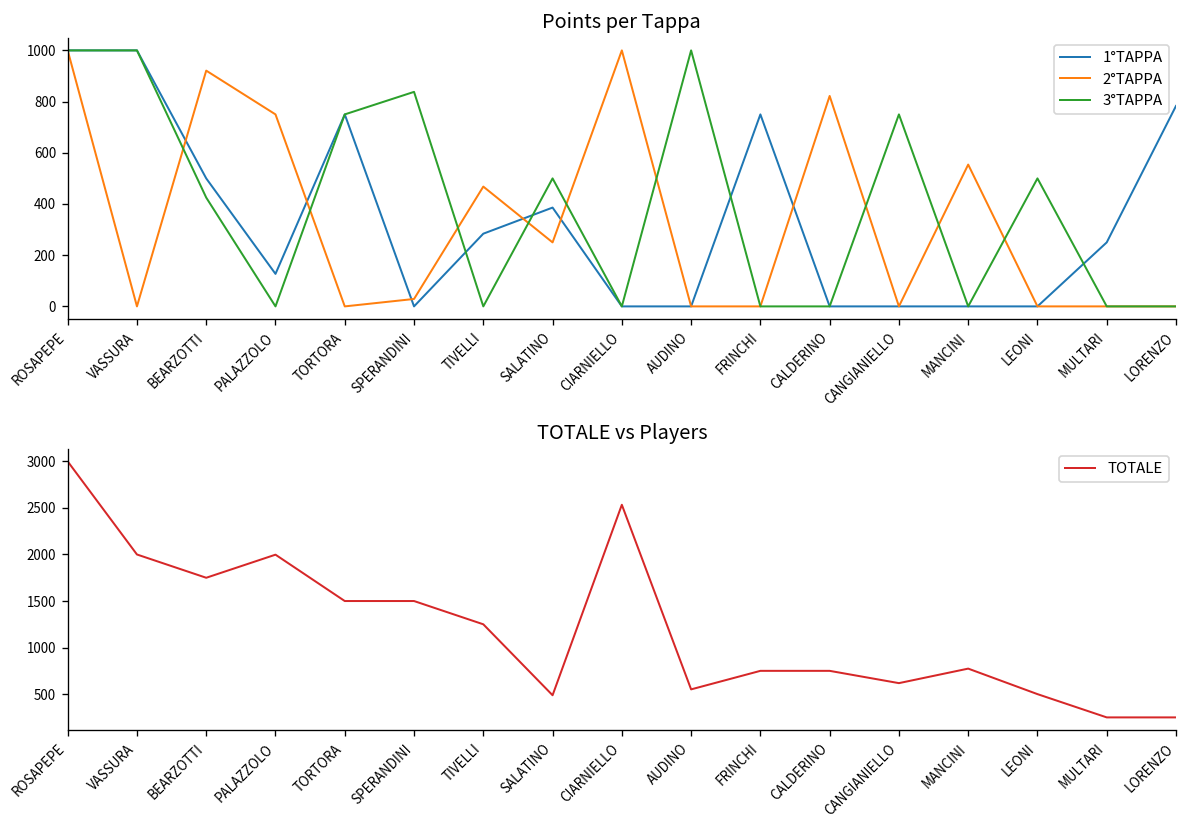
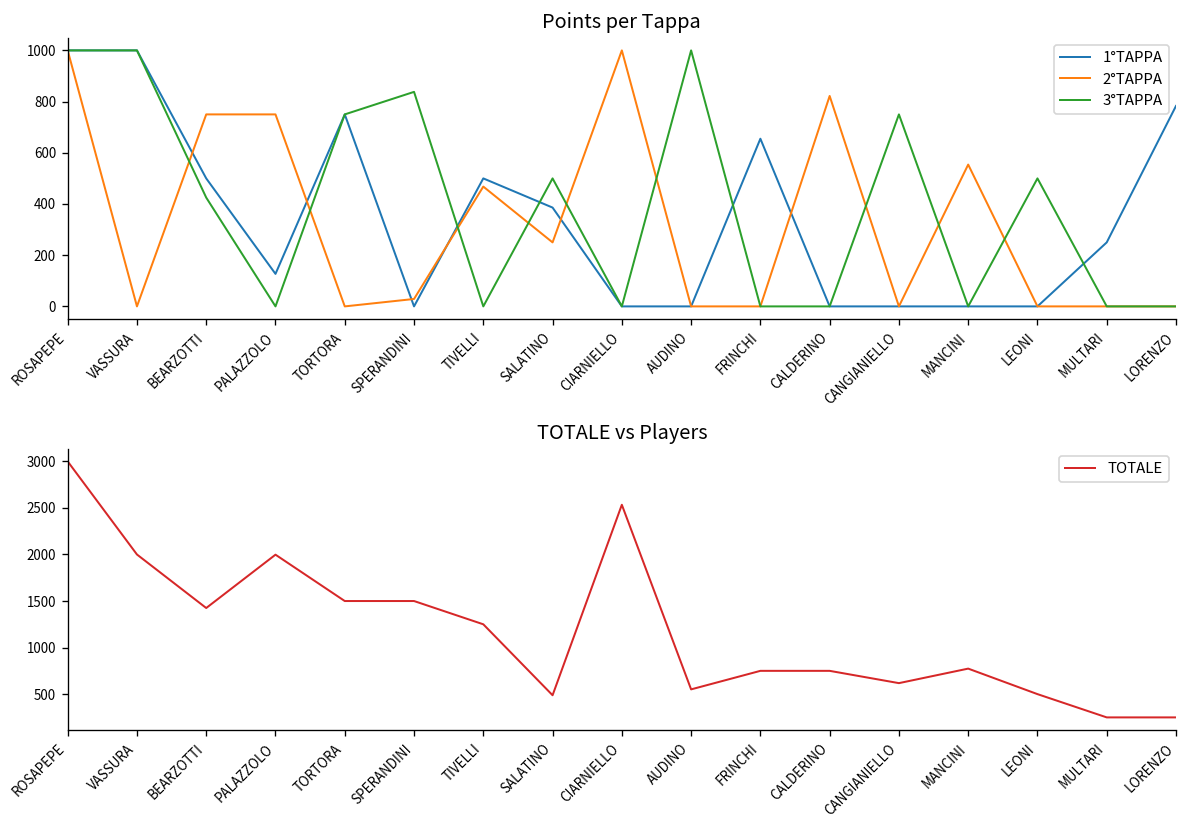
Points per Tappa, 2°TAPPA, BEARZOTTI: 920 -> 750
Points per Tappa, 1°TAPPA, TIVELLI: 280 -> 500
Points per Tappa, 1°TAPPA, FRINCHI: 750 -> 660
TOTALE vs Players, BEARZOTTI: 1800 -> 1400
